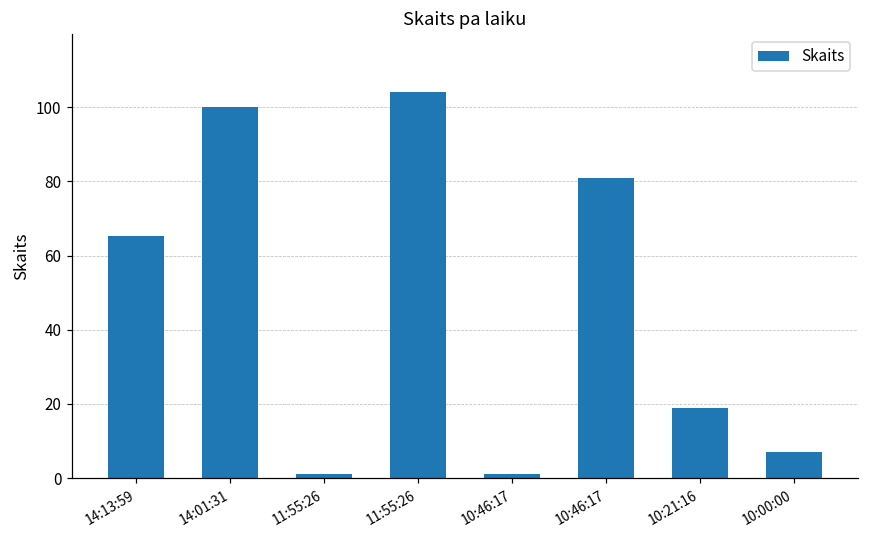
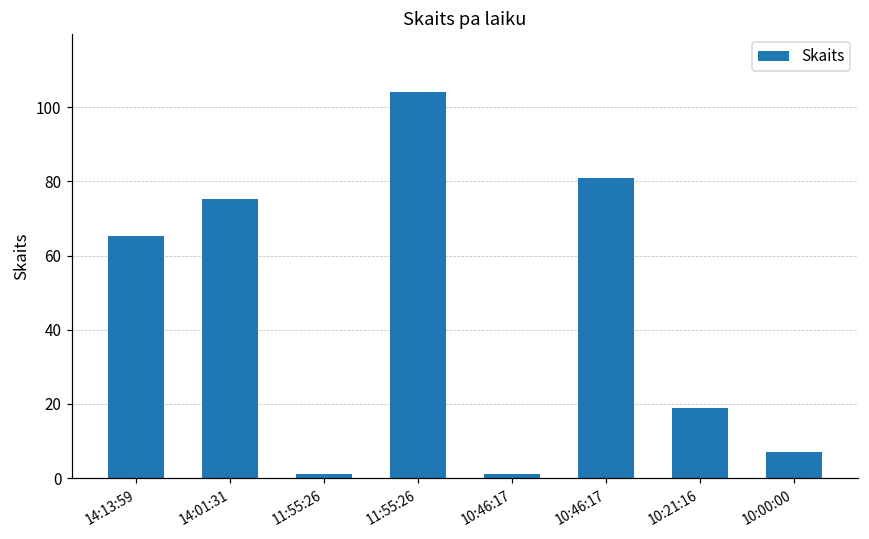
14:01:31: 100 -> 75
